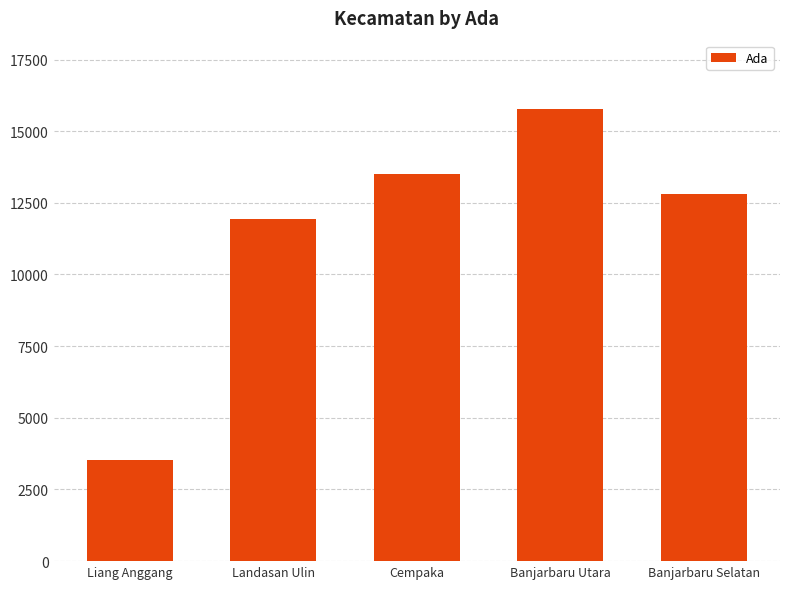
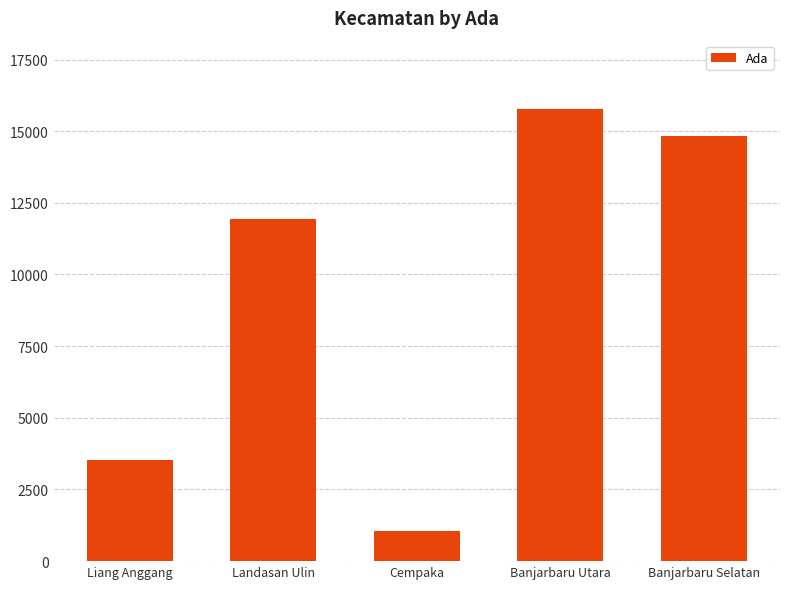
Cempaka: 13500 -> 1000
Banjarbaru Selatan: 12800 -> 14800
